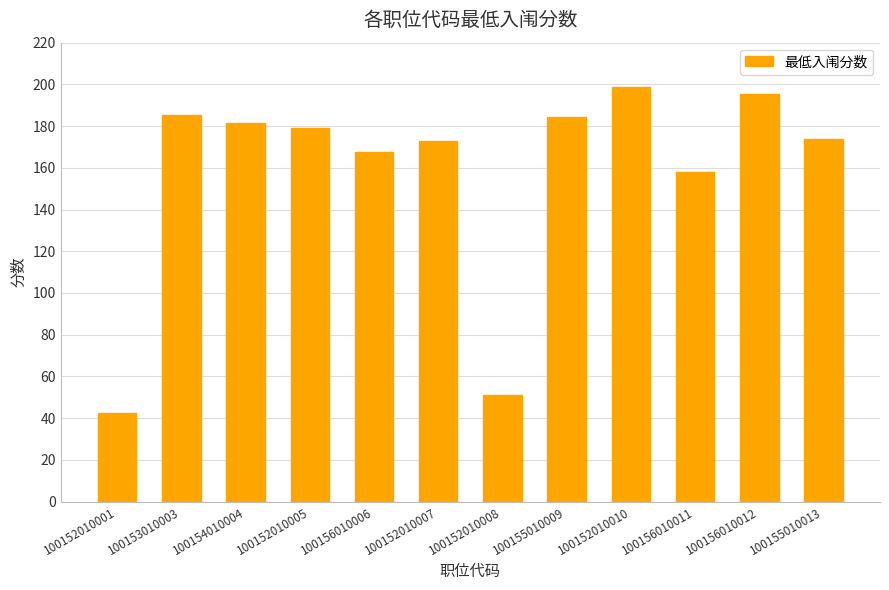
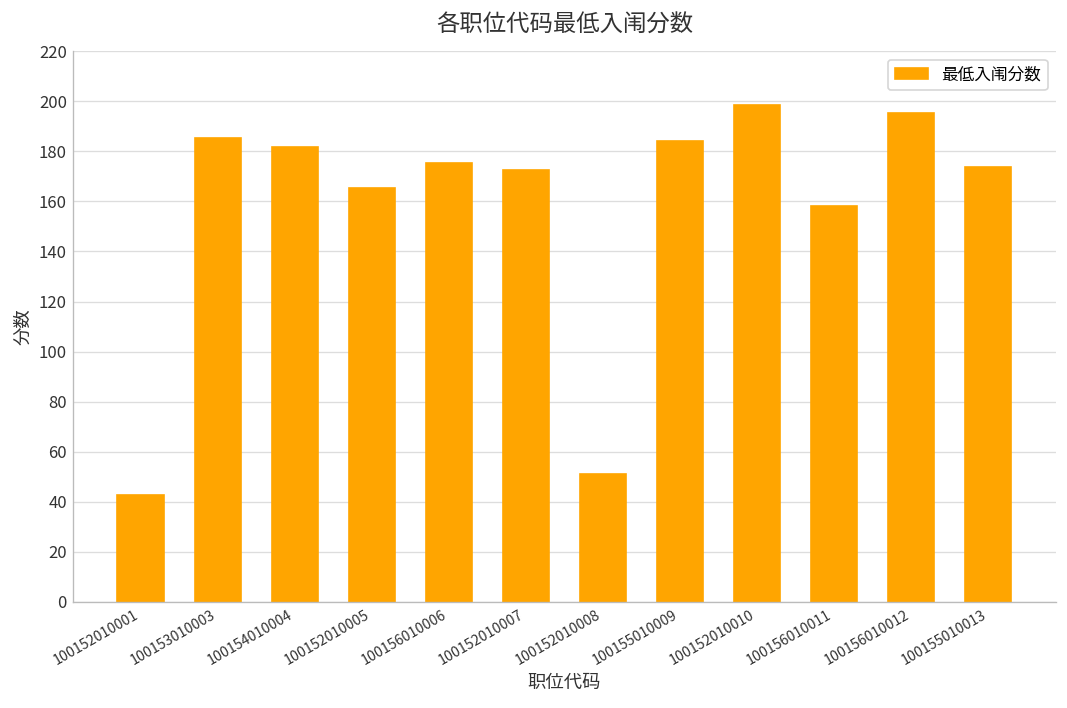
100152010005: 179 -> 165
100156010006: 167 -> 175
